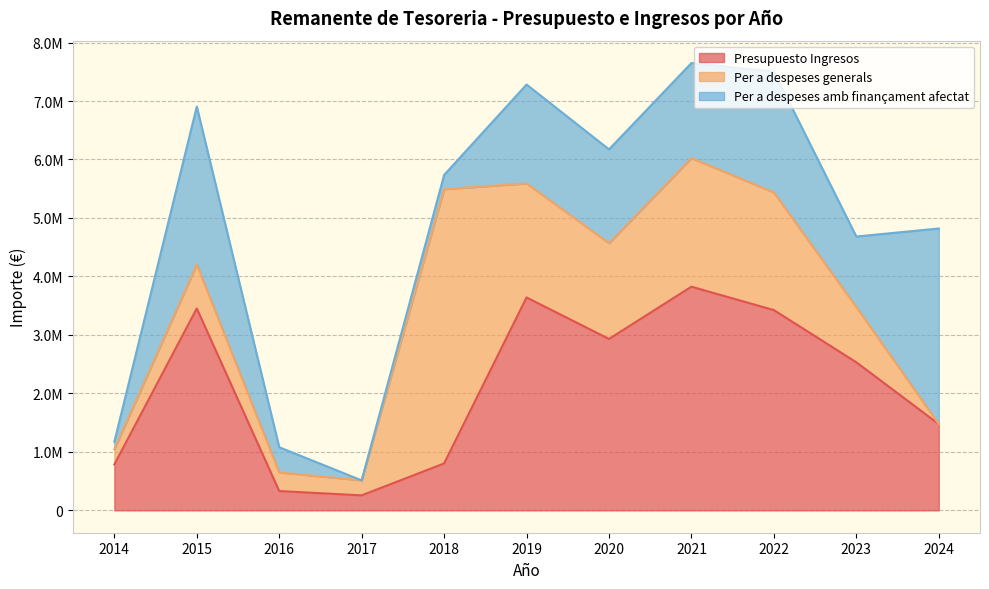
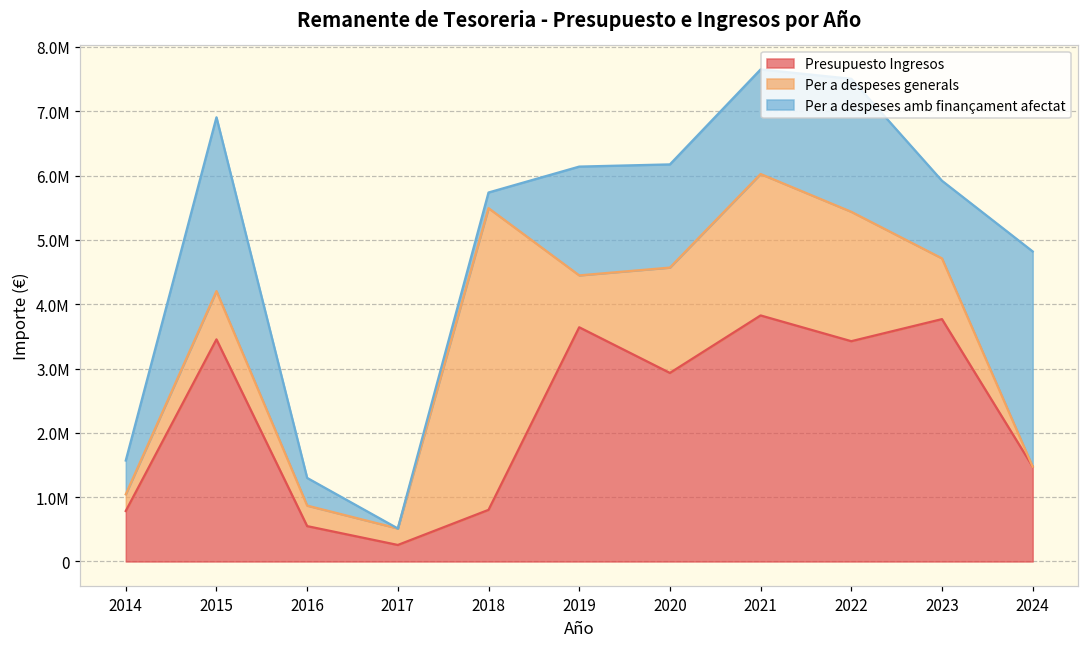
Per a despeses amb finançament afectat, 2014: 100000 -> 500000
Presupuesto Ingresos, 2016: 300000 -> 500000
Per a despeses generals, 2019: 1900000 -> 800000
Presupuesto Ingresos, 2023: 2500000 -> 3800000
